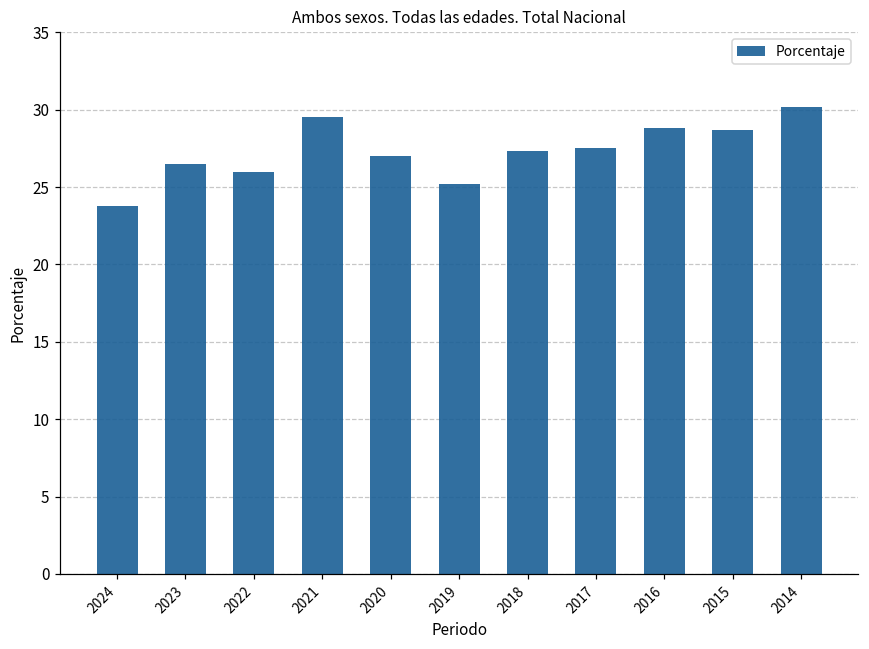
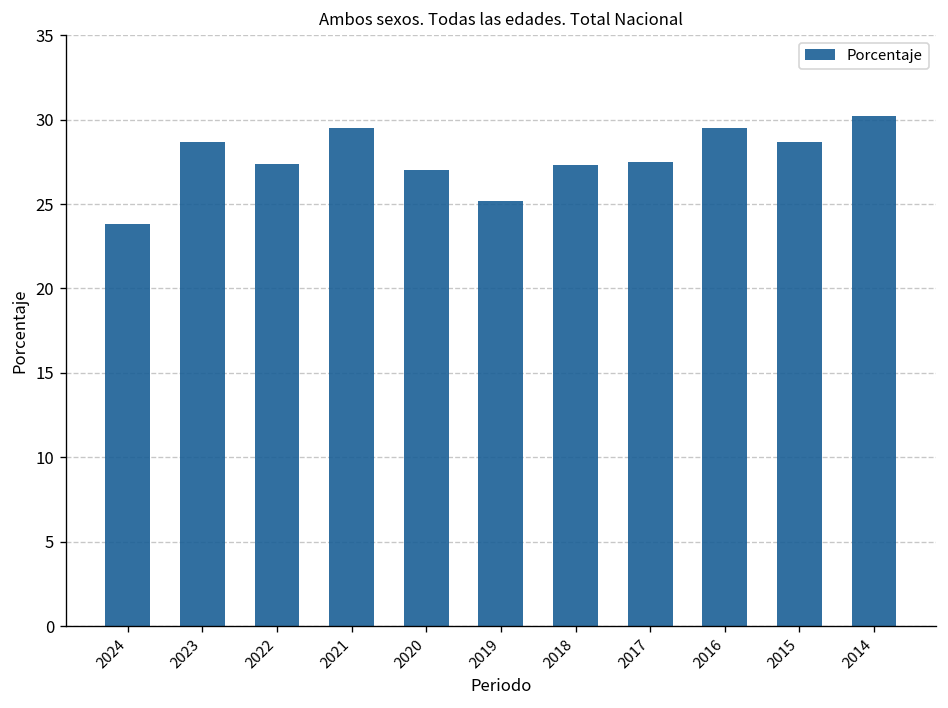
2023: 26.5 -> 28.7
2022: 26.0 -> 27.4
2016: 28.8 -> 29.5
